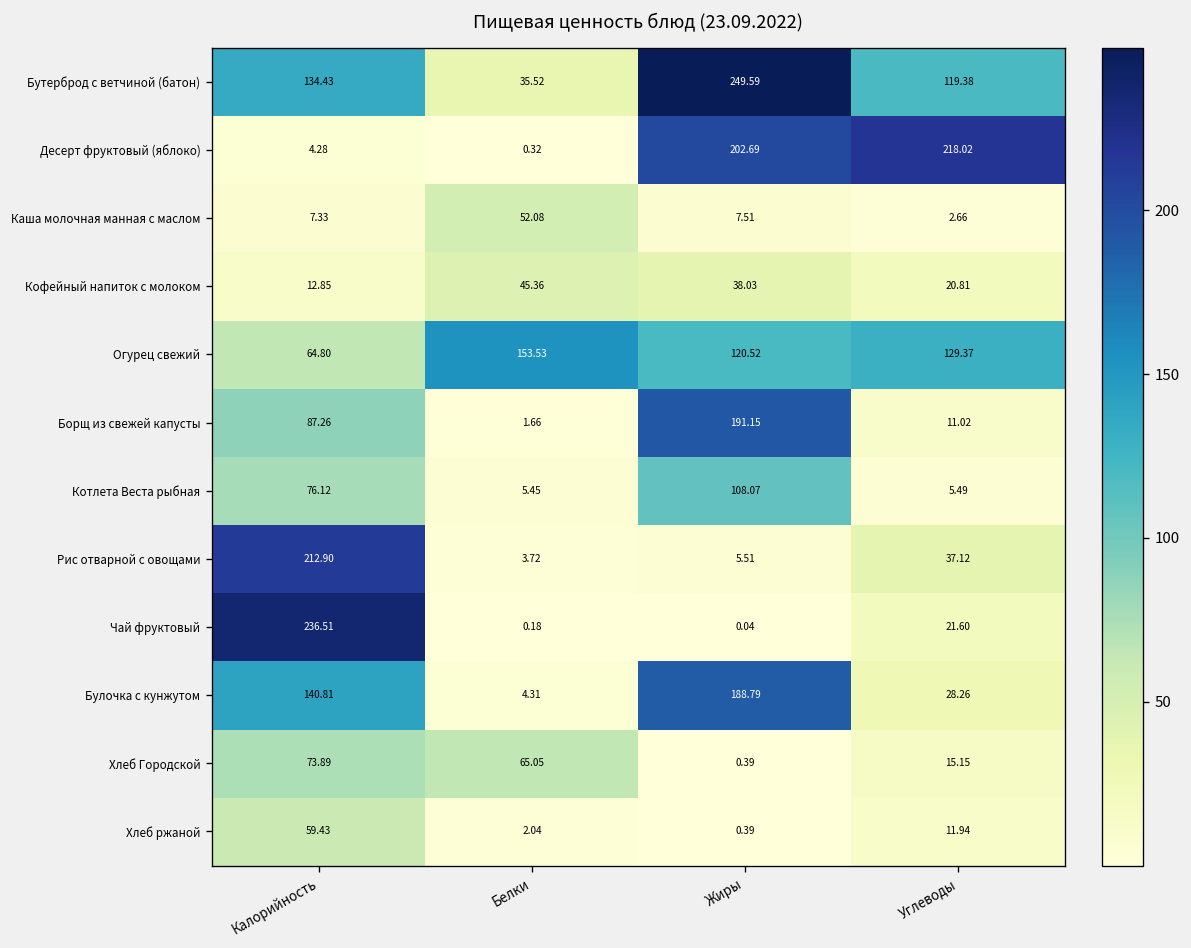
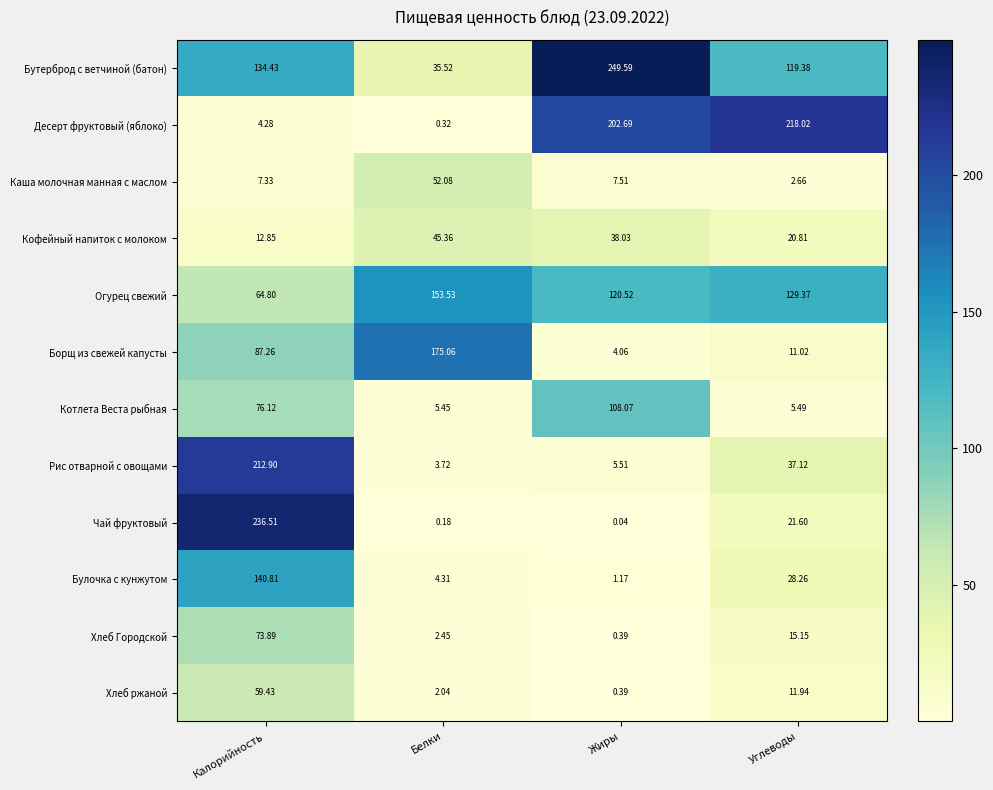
Борщ из свежей капусты, Белки: 1.66 -> 175.06
Борщ из свежей капусты, Жиры: 191.15 -> 4.06
Булочка с кунжутом, Жиры: 188.79 -> 1.17
Хлеб Городской, Белки: 65.05 -> 2.45
